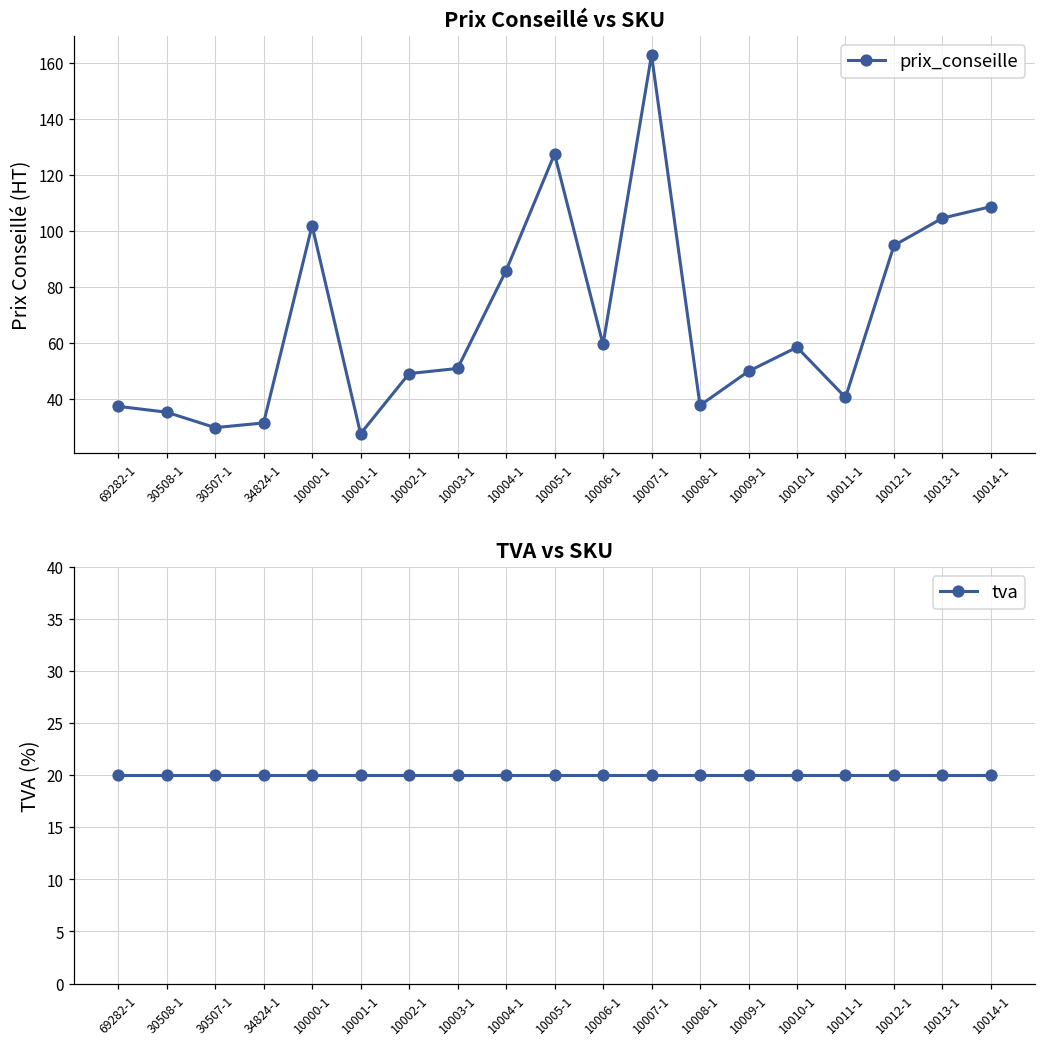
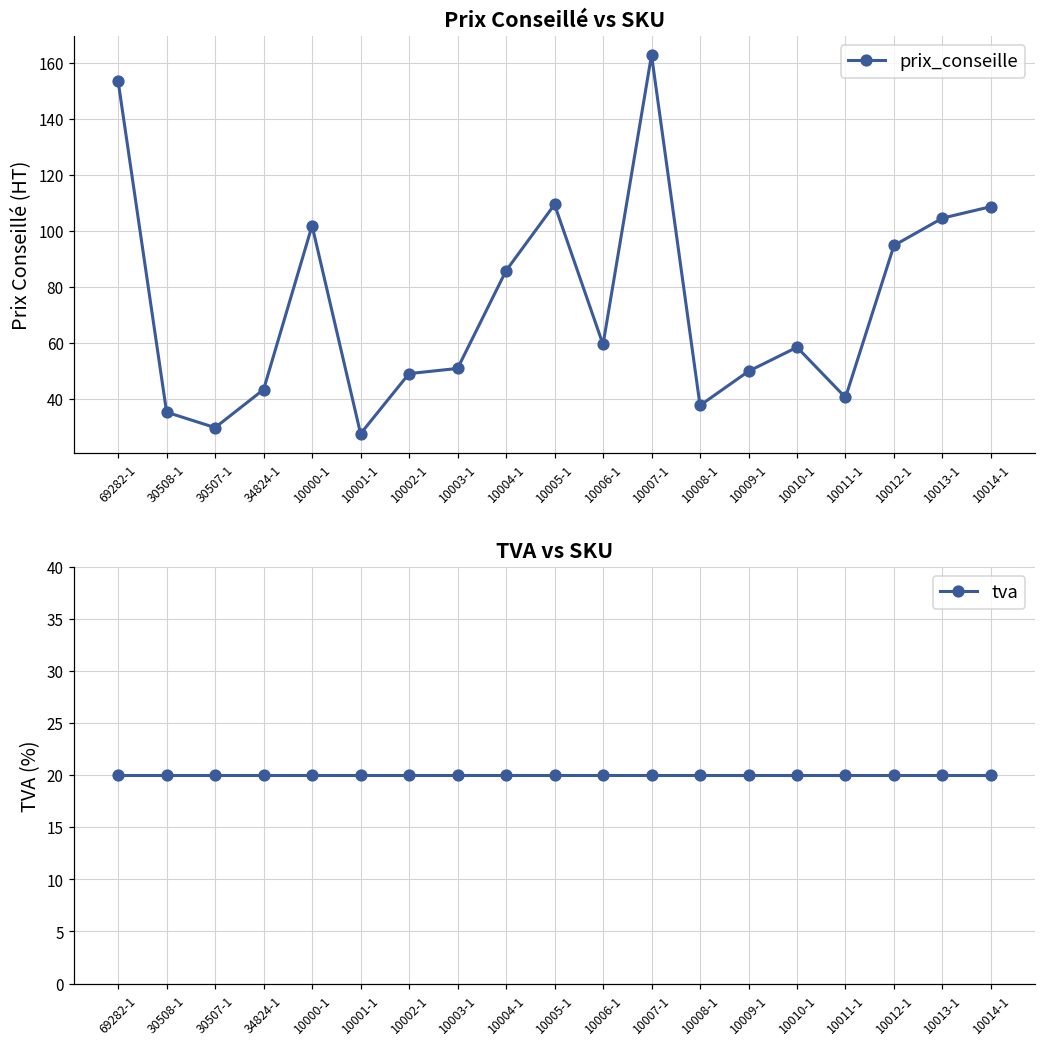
Prix Conseillé vs SKU, 69282-1: 38 -> 153
Prix Conseillé vs SKU, 34824-1: 32 -> 43
Prix Conseillé vs SKU, 10005-1: 127 -> 109
